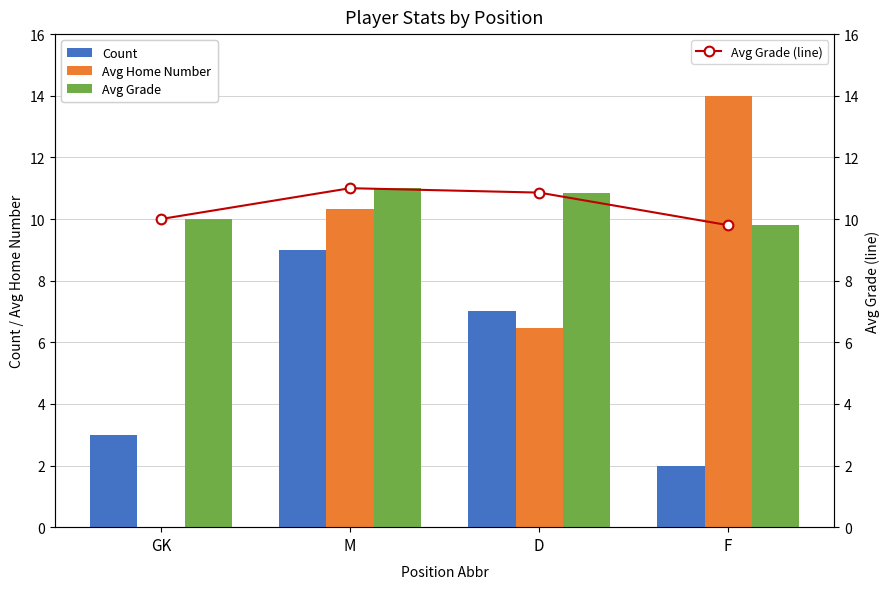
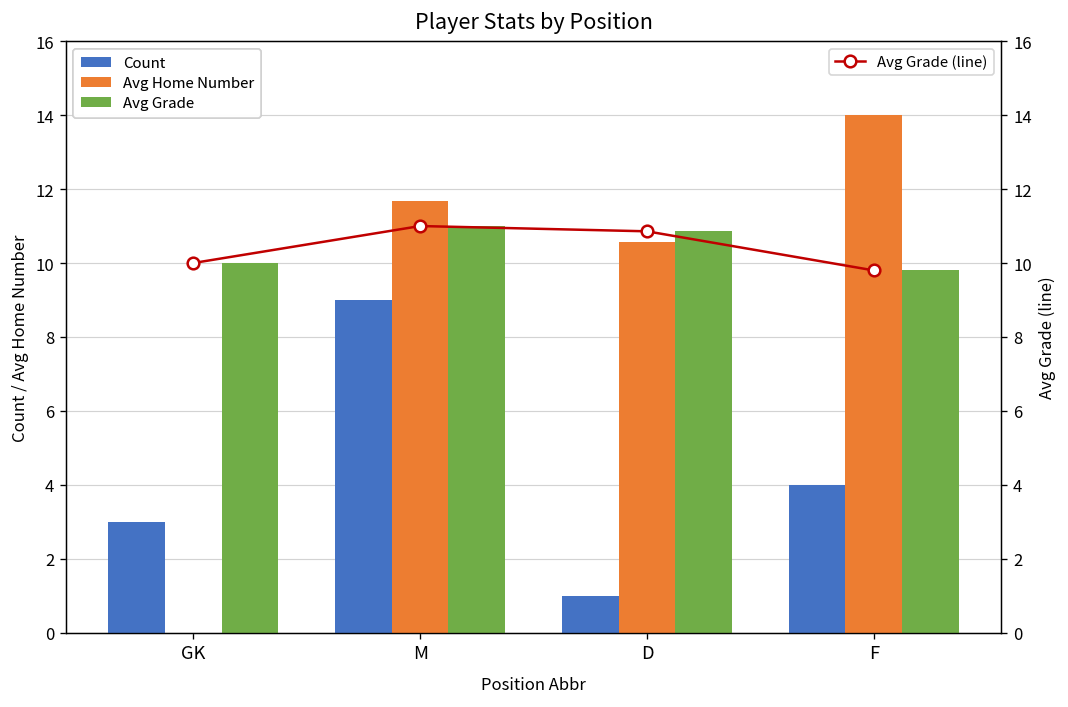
Avg Home Number, M: 10.3 -> 11.7
Count, D: 7 -> 1
Avg Home Number, D: 6.5 -> 10.6
Count, F: 2 -> 4
